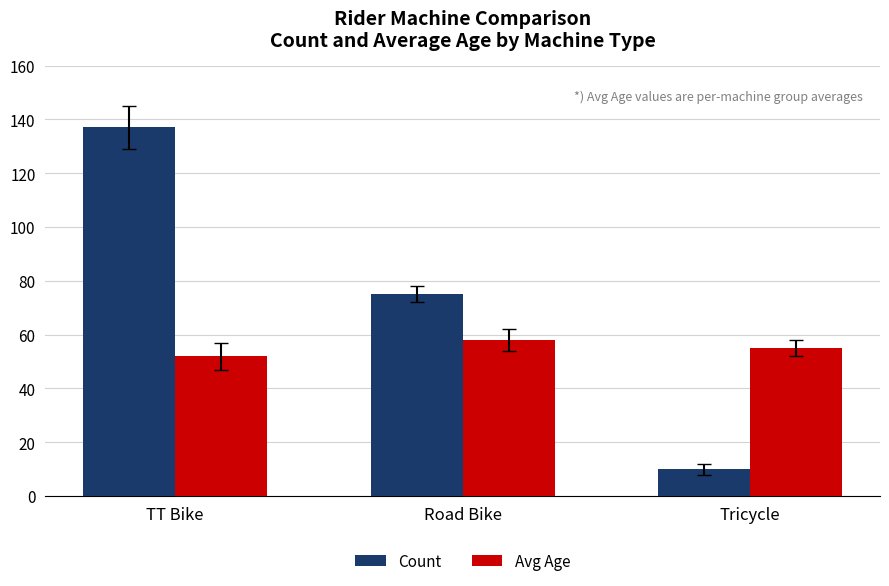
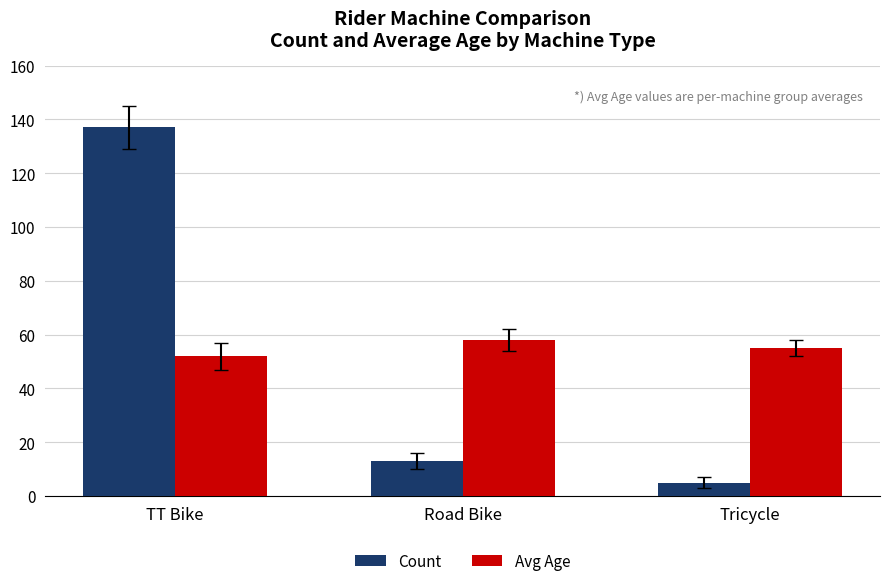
Count, Road Bike: 75 -> 13
Count, Tricycle: 10 -> 5
